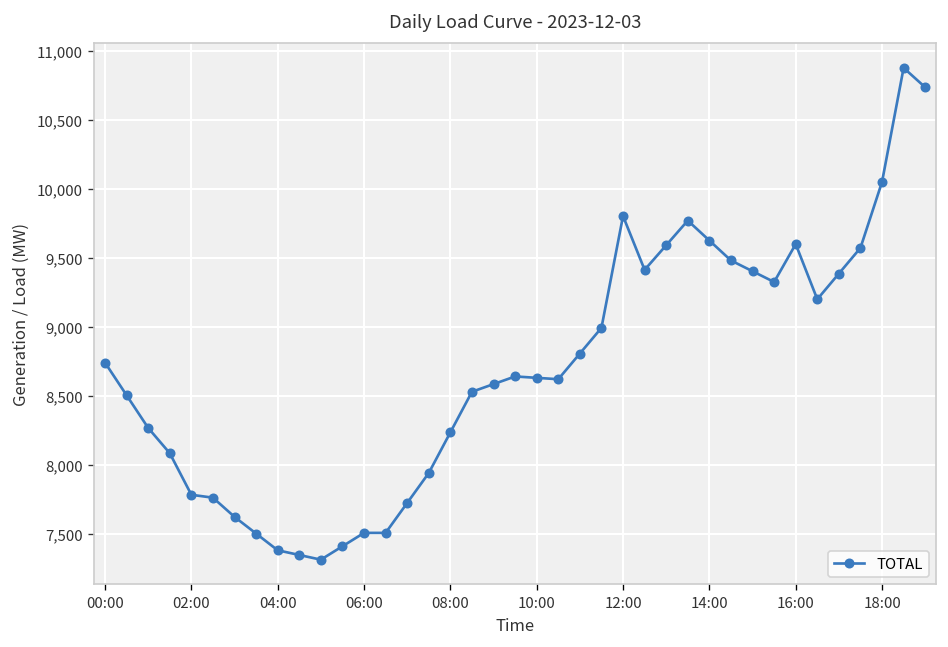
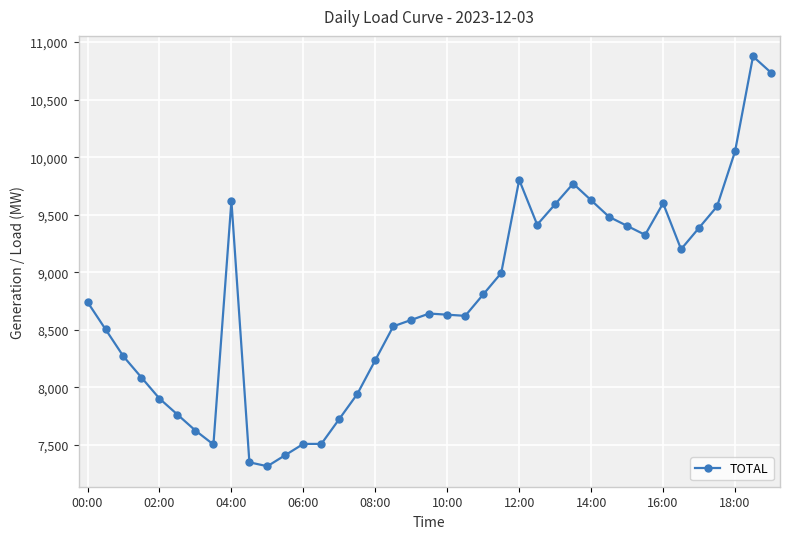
02:00: 7,780 -> 7,900
04:00: 7,380 -> 9,620
